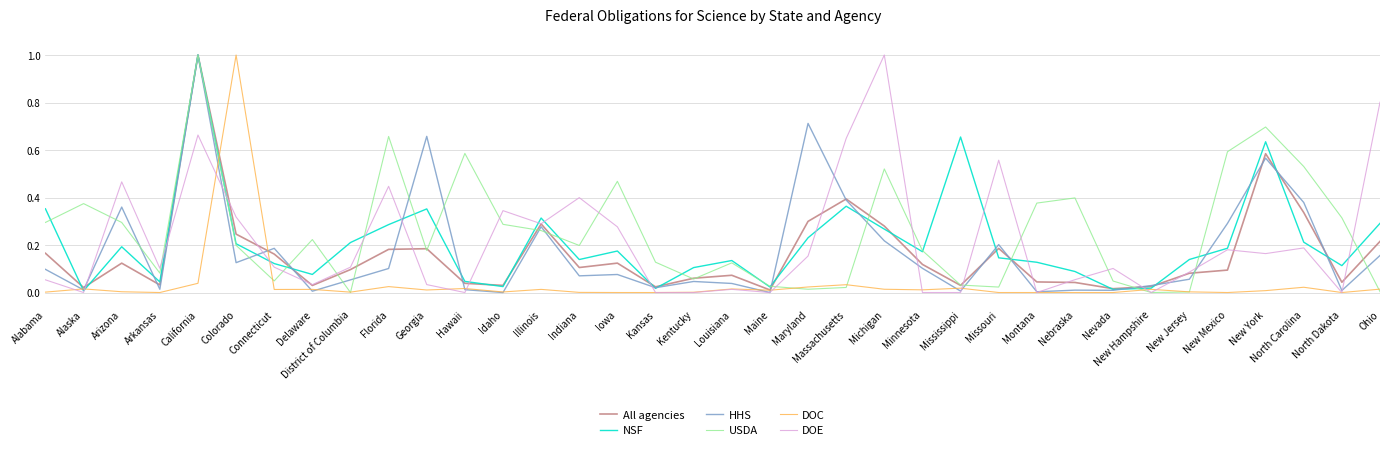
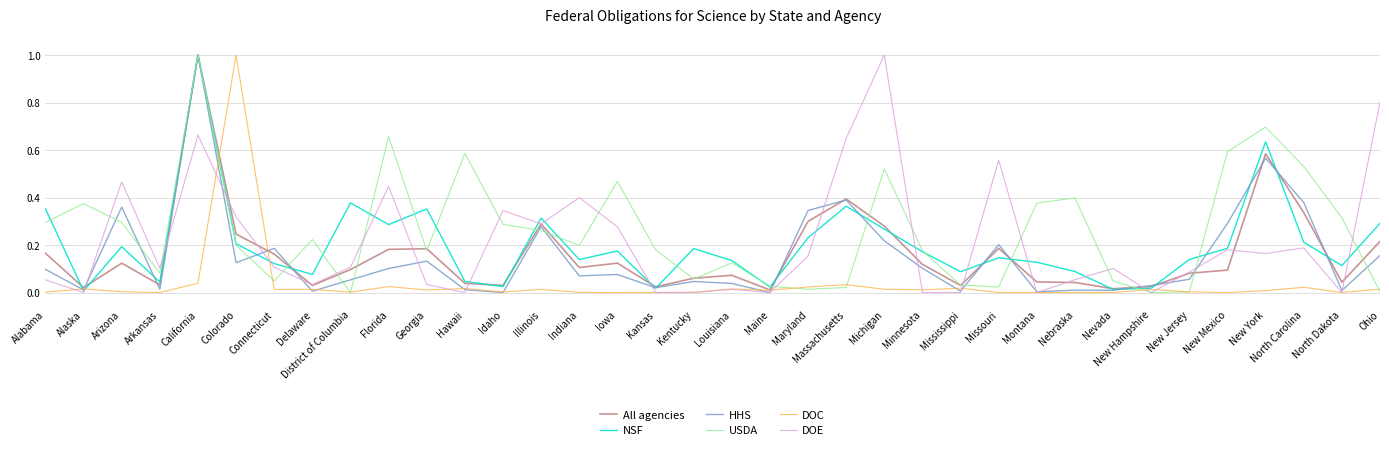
NSF, District of Columbia: 0.21 -> 0.38
HHS, Georgia: 0.66 -> 0.13
USDA, Kansas: 0.13 -> 0.18
NSF, Kentucky: 0.11 -> 0.19
HHS, Maryland: 0.71 -> 0.35
NSF, Mississippi: 0.65 -> 0.09
